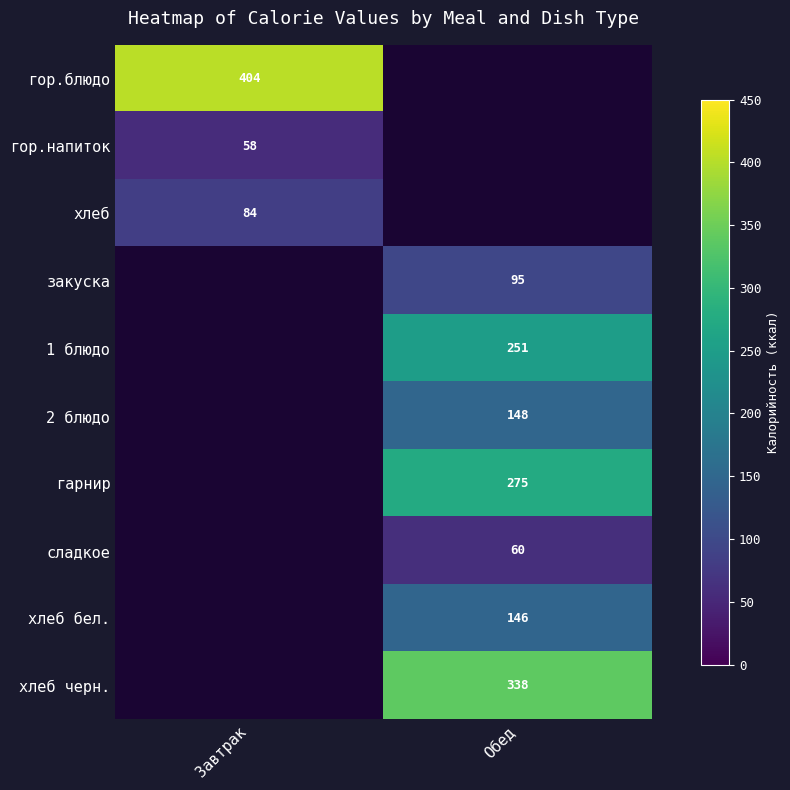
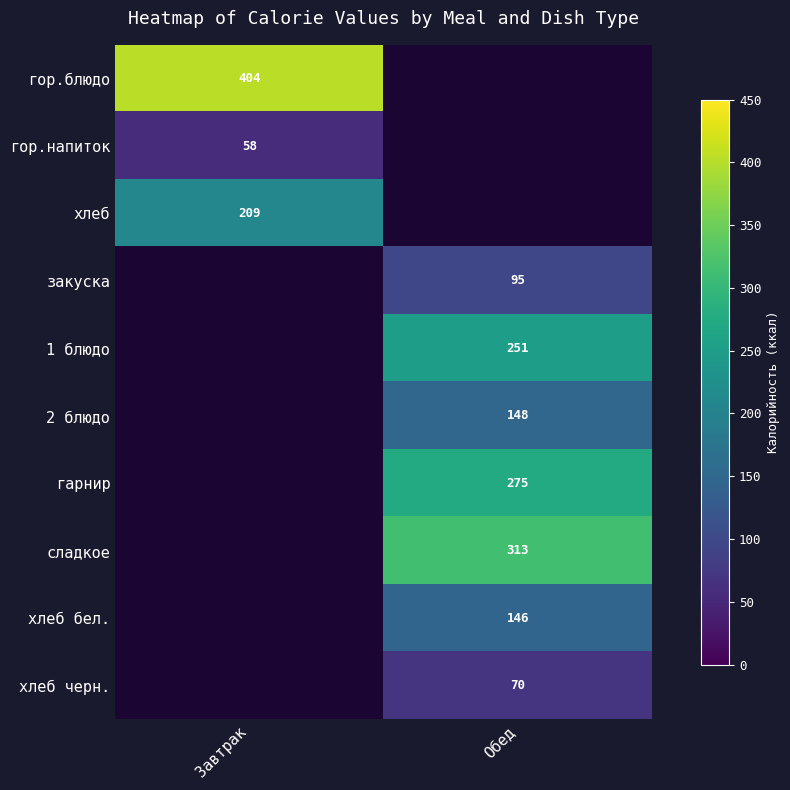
хлеб, Завтрак: 84 -> 209
сладкое, Обед: 60 -> 313
хлеб черн., Обед: 338 -> 70
